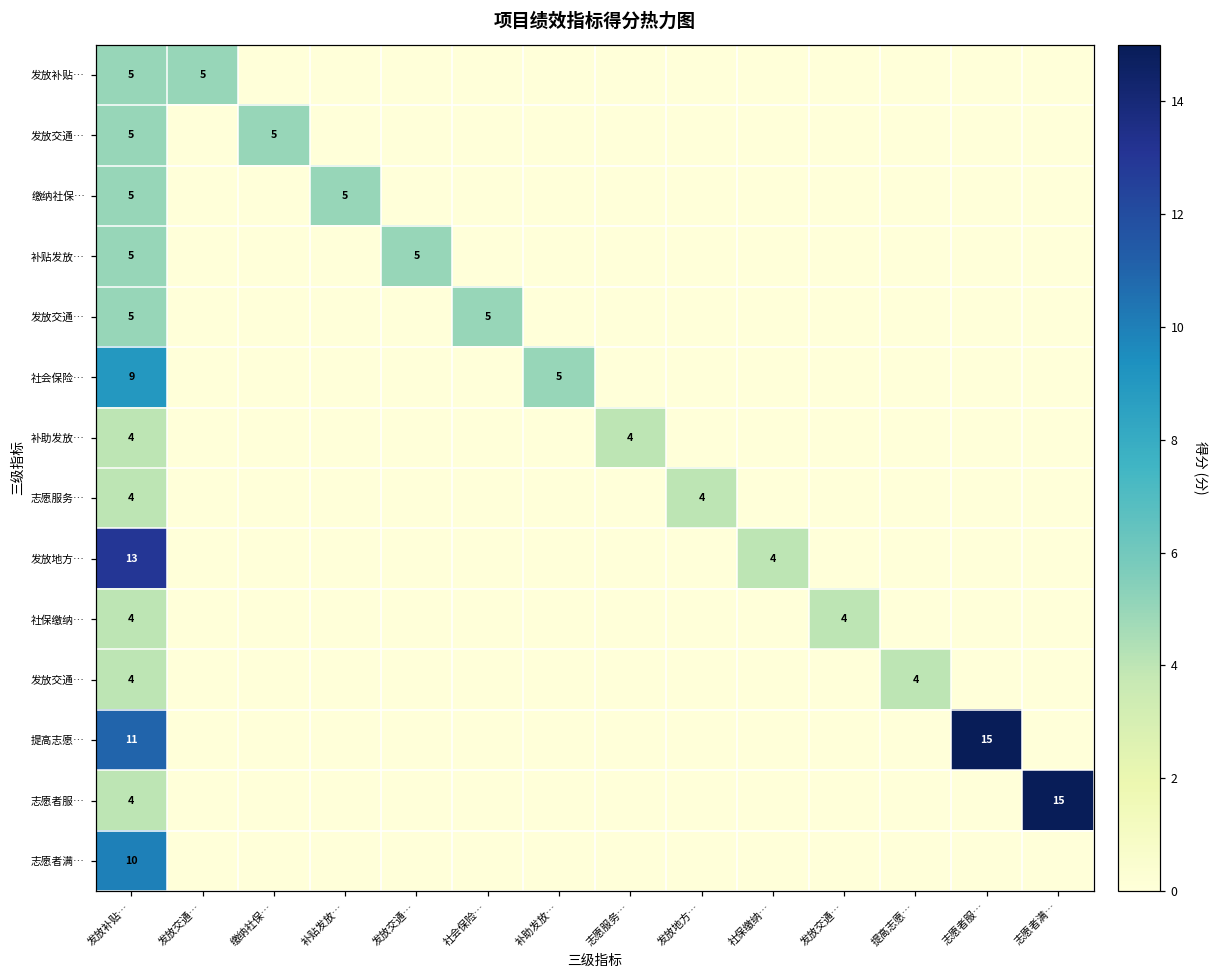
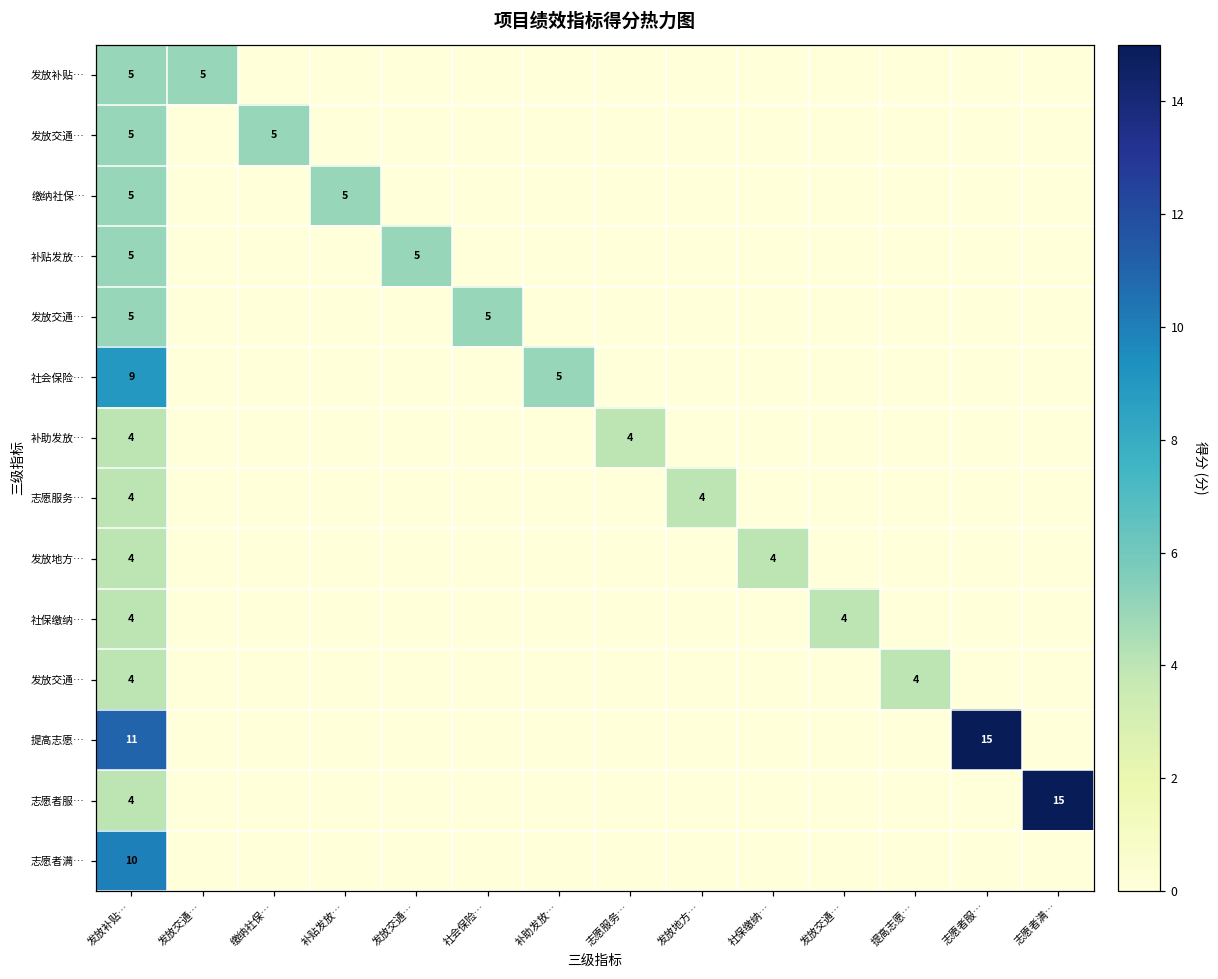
发放地方…, 发放补贴…: 13 -> 4
